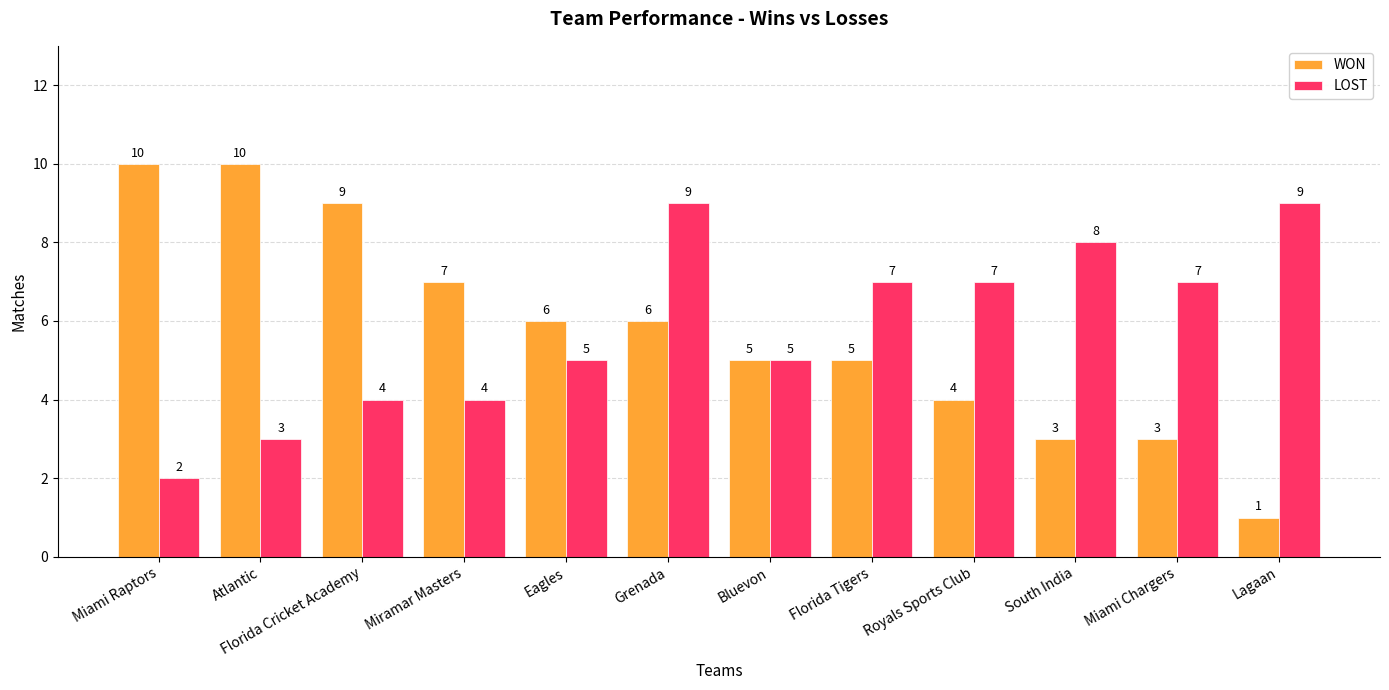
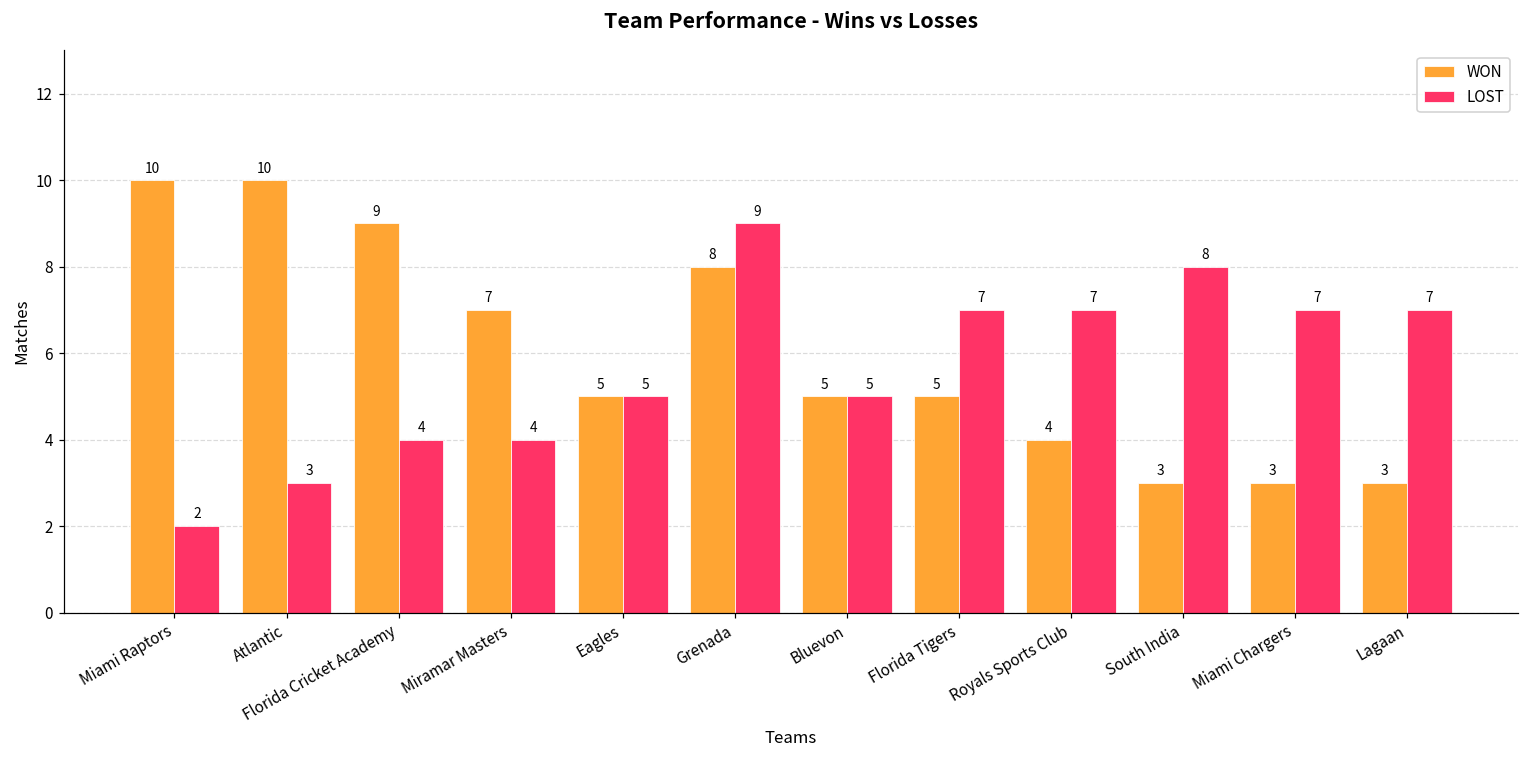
WON, Eagles: 6 -> 5
WON, Grenada: 6 -> 8
WON, Lagaan: 1 -> 3
LOST, Lagaan: 9 -> 7
